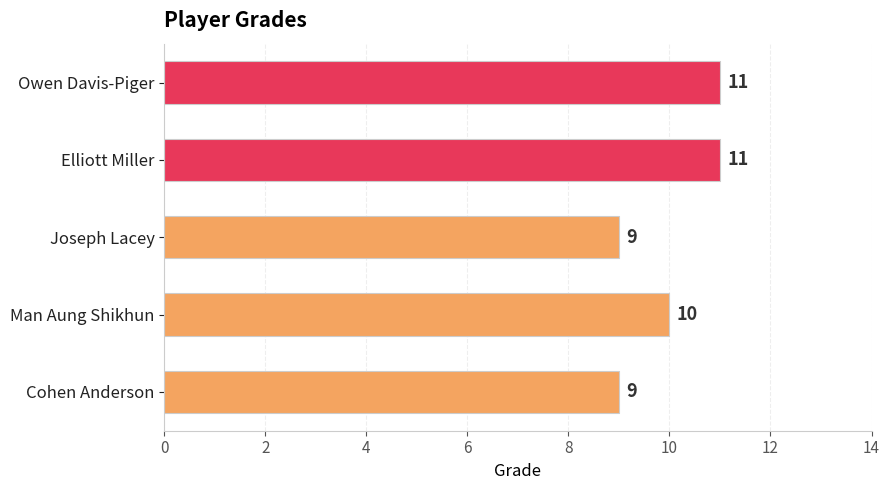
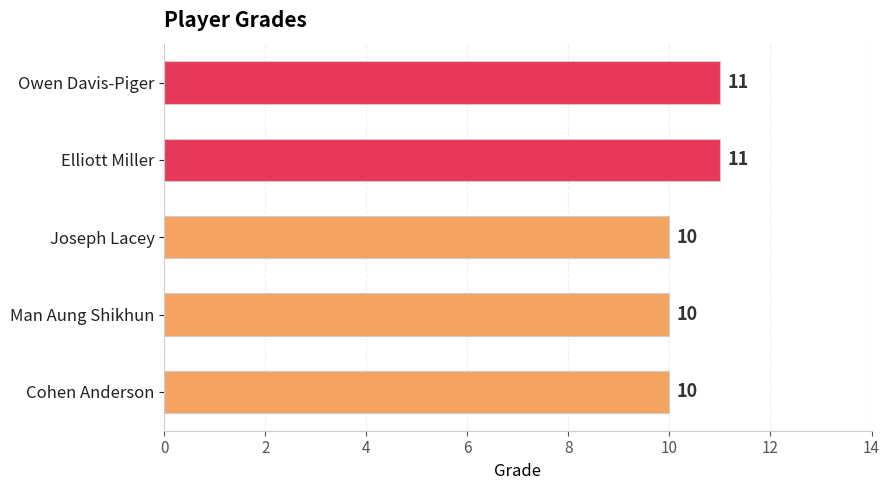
Joseph Lacey: 9 -> 10
Cohen Anderson: 9 -> 10
